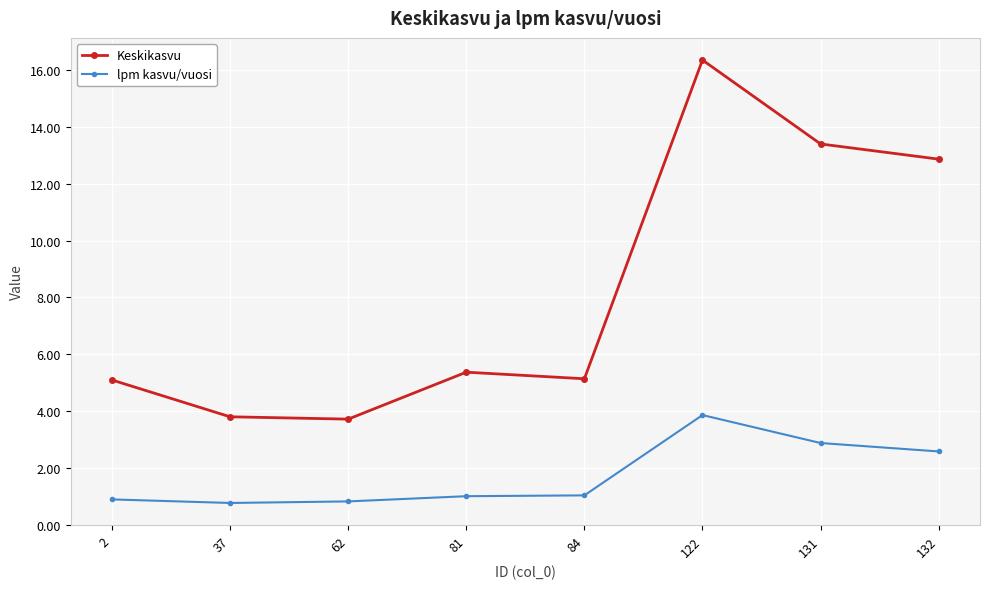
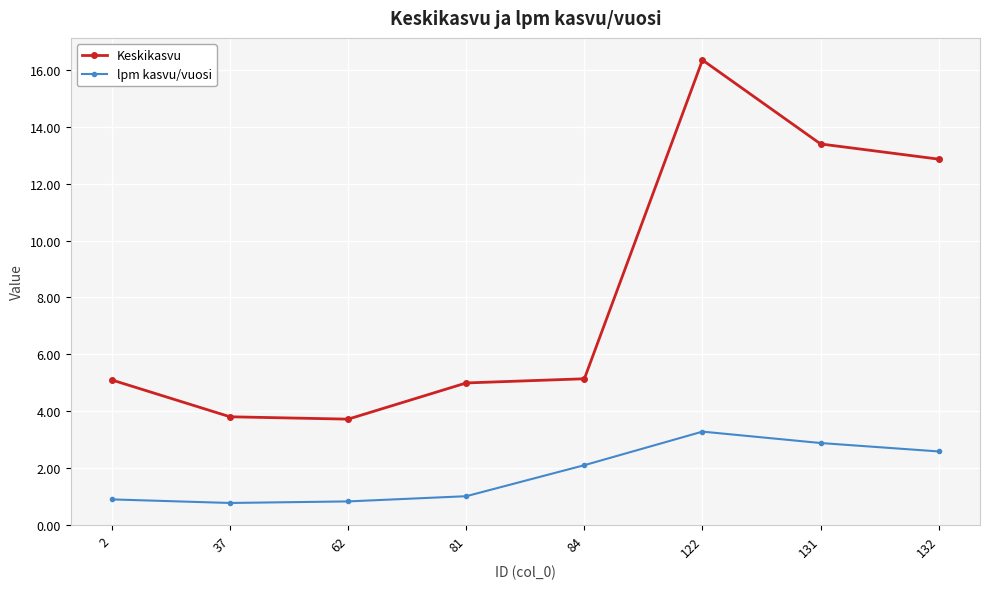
Keskikasvu, 81: 5.4 -> 5.0
lpm kasvu/vuosi, 84: 1.0 -> 2.1
lpm kasvu/vuosi, 122: 3.9 -> 3.3
